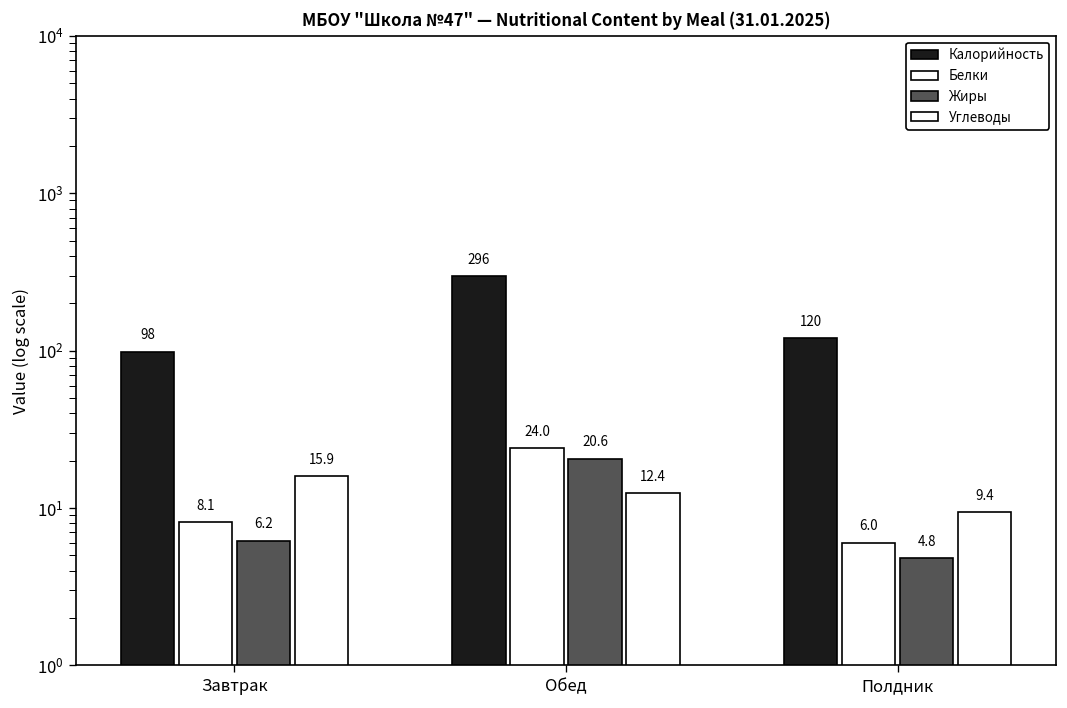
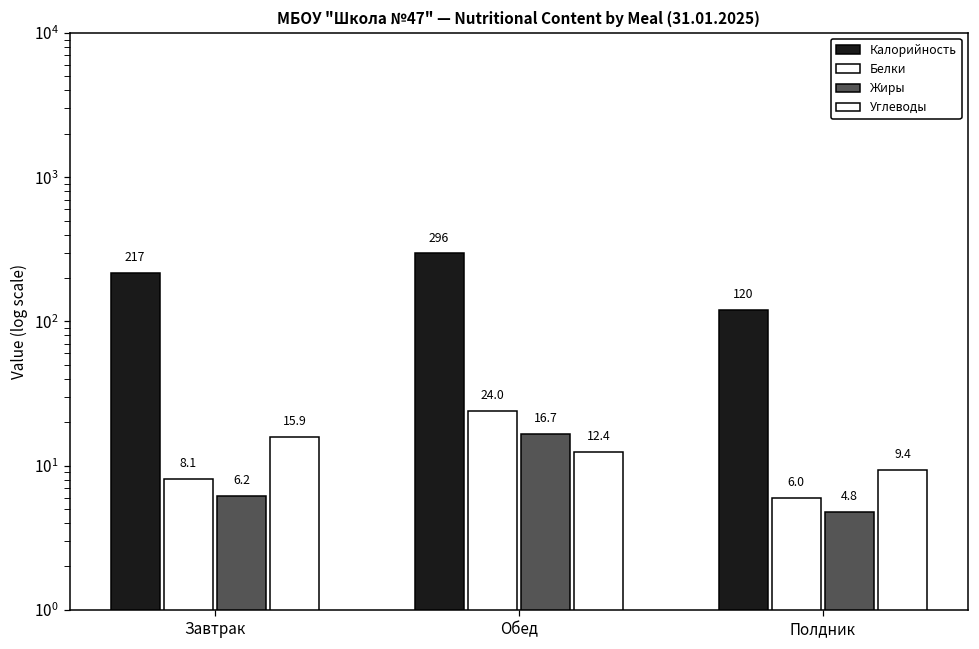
Калорийность, Завтрак: 98 -> 217
Жиры, Обед: 20.6 -> 16.7
